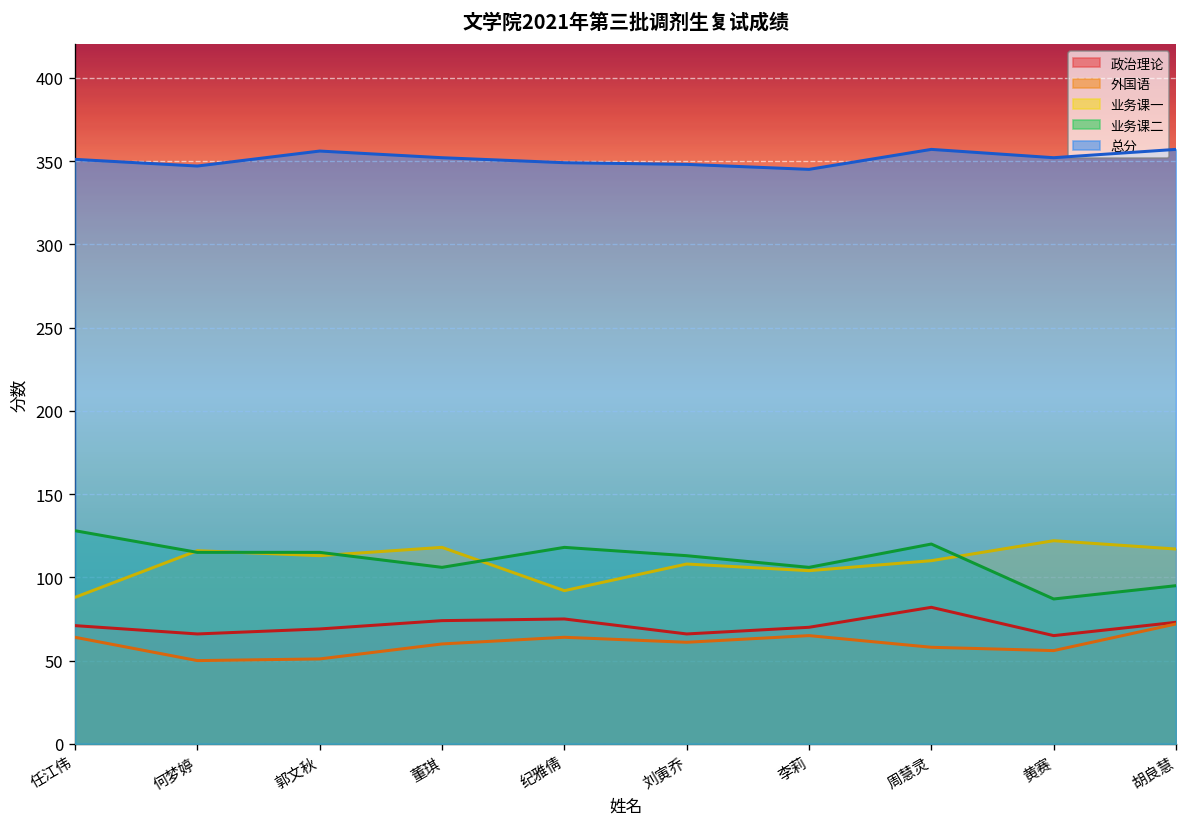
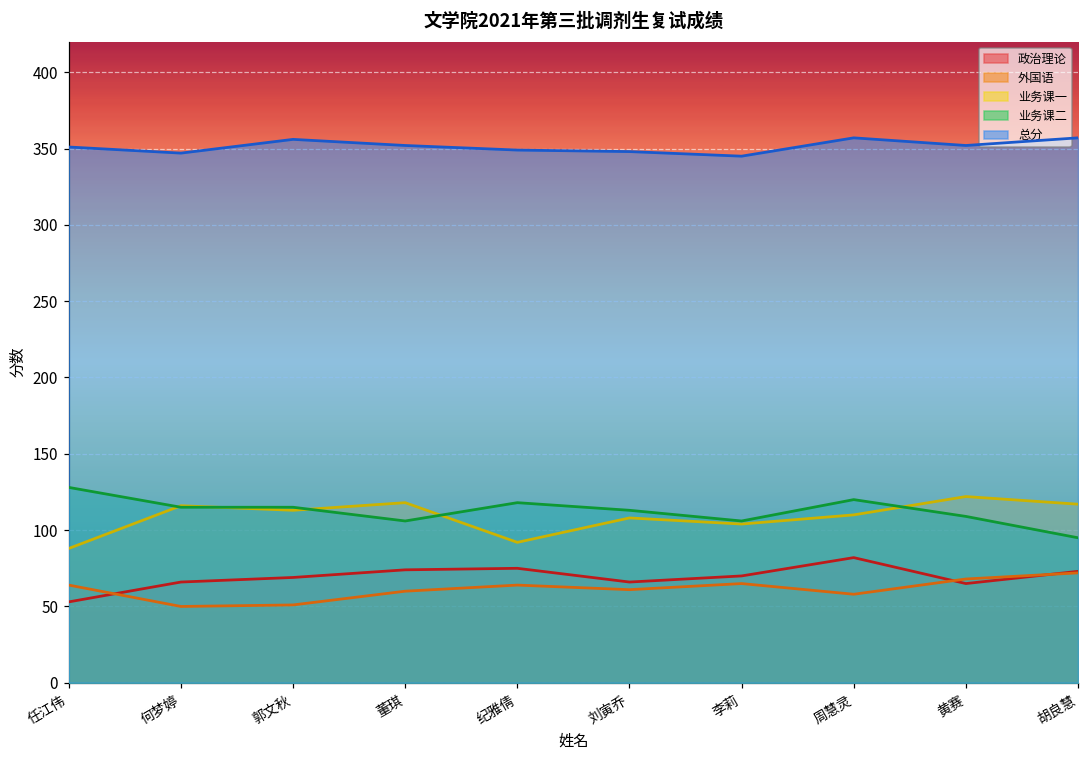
政治理论, 任江伟: 71 -> 53
外国语, 黄赛: 56 -> 68
业务课二, 黄赛: 87 -> 109
